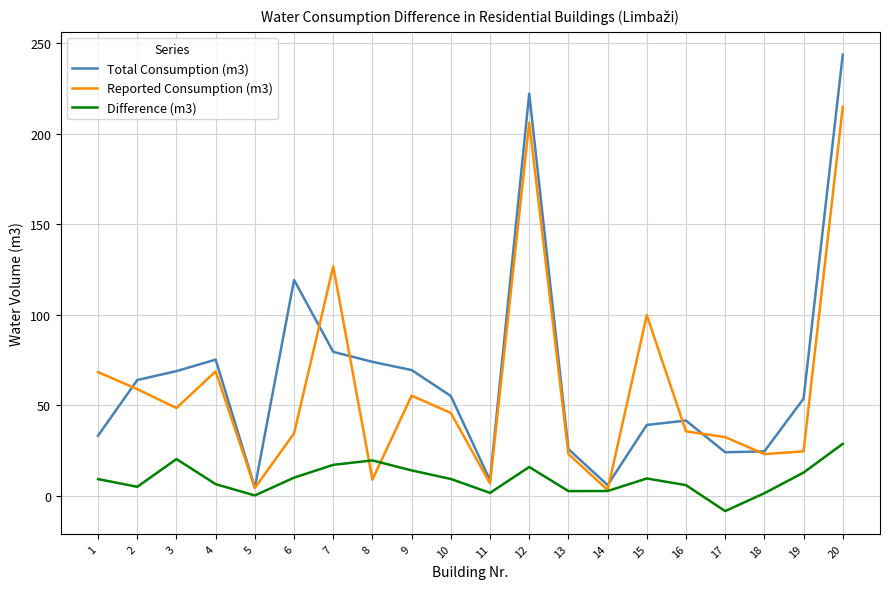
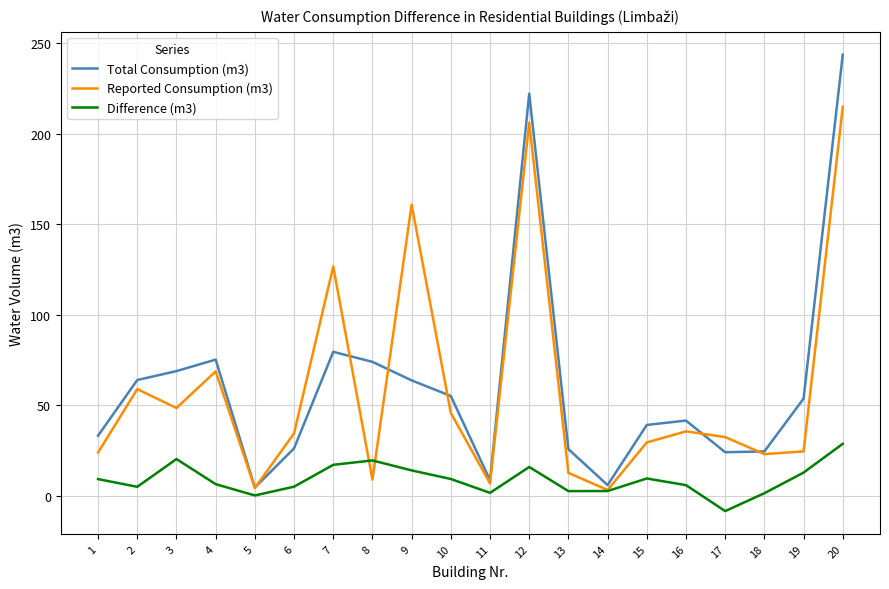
Reported Consumption (m3), 1: 68 -> 24
Total Consumption (m3), 6: 119 -> 26
Difference (m3), 6: 10 -> 5
Total Consumption (m3), 9: 70 -> 64
Reported Consumption (m3), 9: 55 -> 161
Reported Consumption (m3), 13: 23 -> 13
Reported Consumption (m3), 15: 100 -> 30
